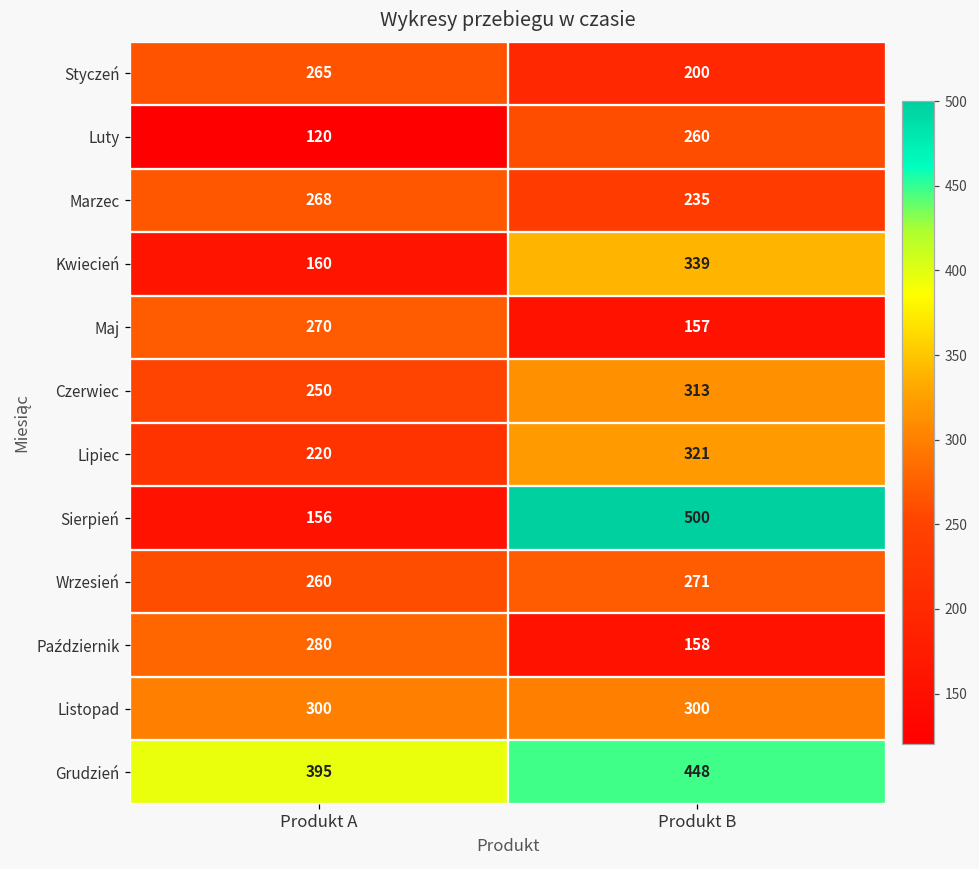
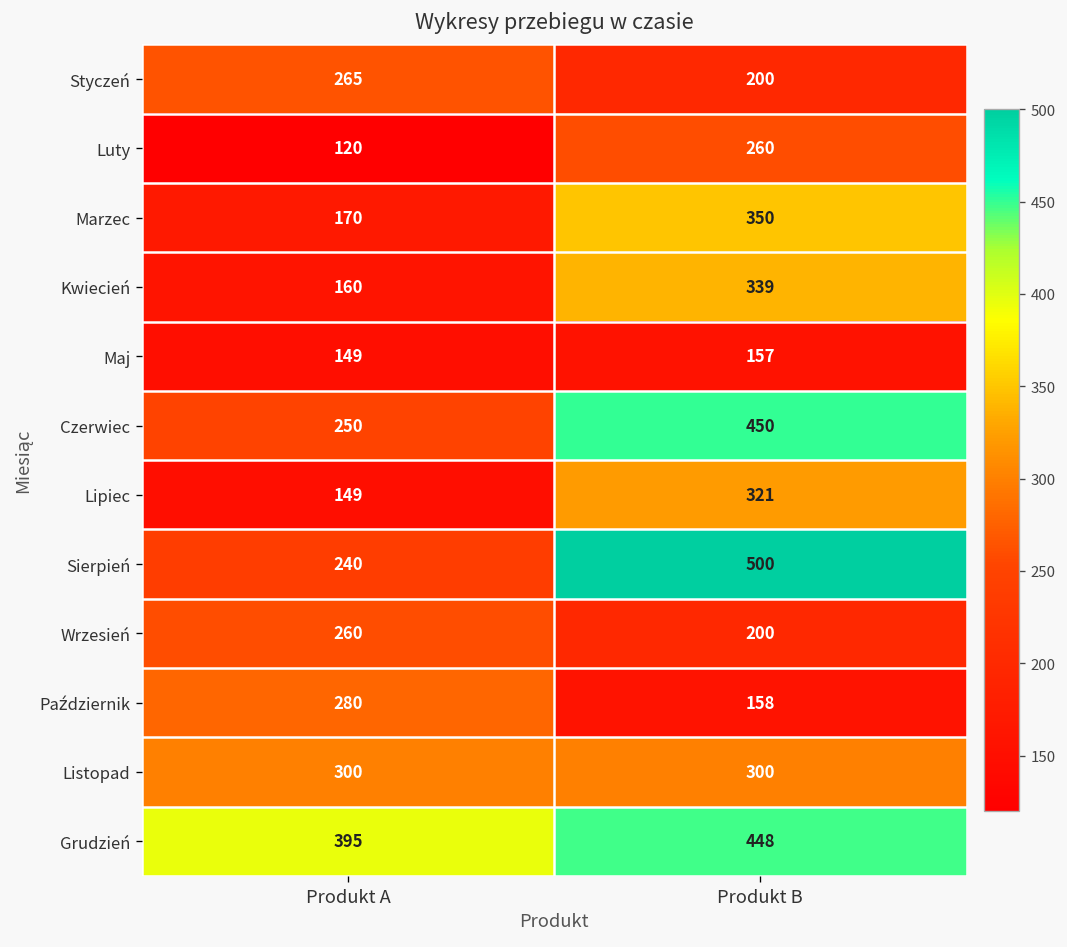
Marzec, Produkt A: 268 -> 170
Marzec, Produkt B: 235 -> 350
Maj, Produkt A: 270 -> 149
Czerwiec, Produkt B: 313 -> 450
Lipiec, Produkt A: 220 -> 149
Sierpień, Produkt A: 156 -> 240
Wrzesień, Produkt B: 271 -> 200
